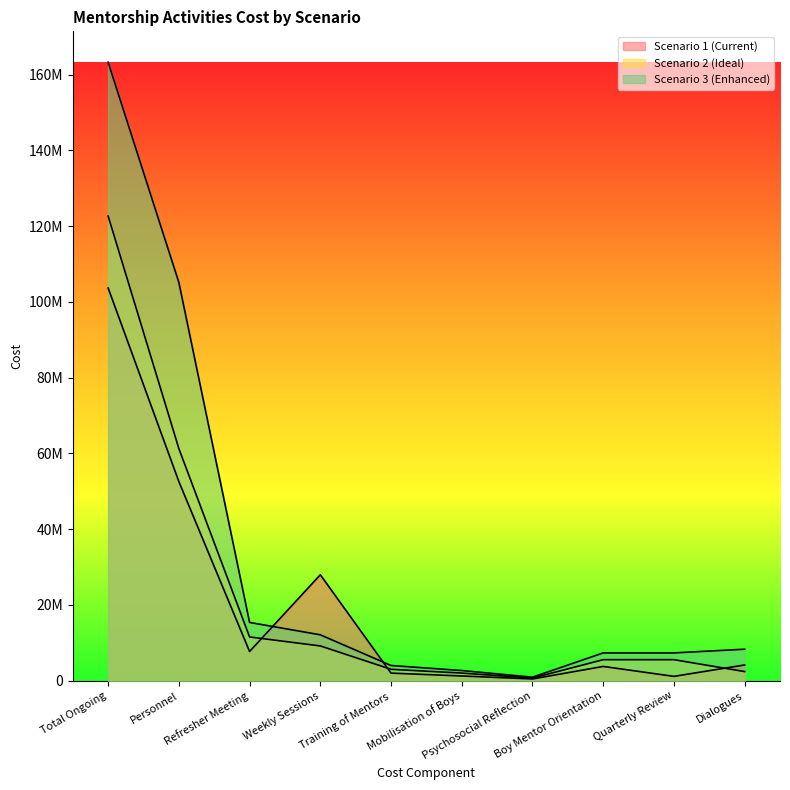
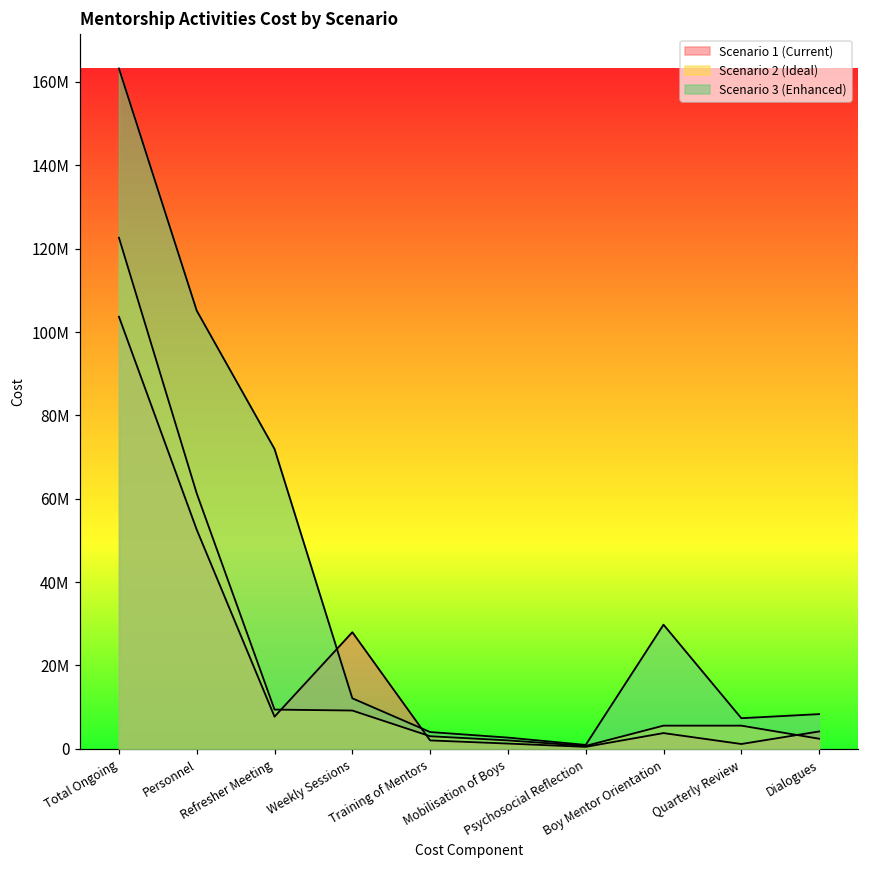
Scenario 2 (Ideal), Refresher Meeting: 12000000 -> 9000000
Scenario 3 (Enhanced), Refresher Meeting: 15000000 -> 72000000
Scenario 3 (Enhanced), Boy Mentor Orientation: 7000000 -> 30000000
